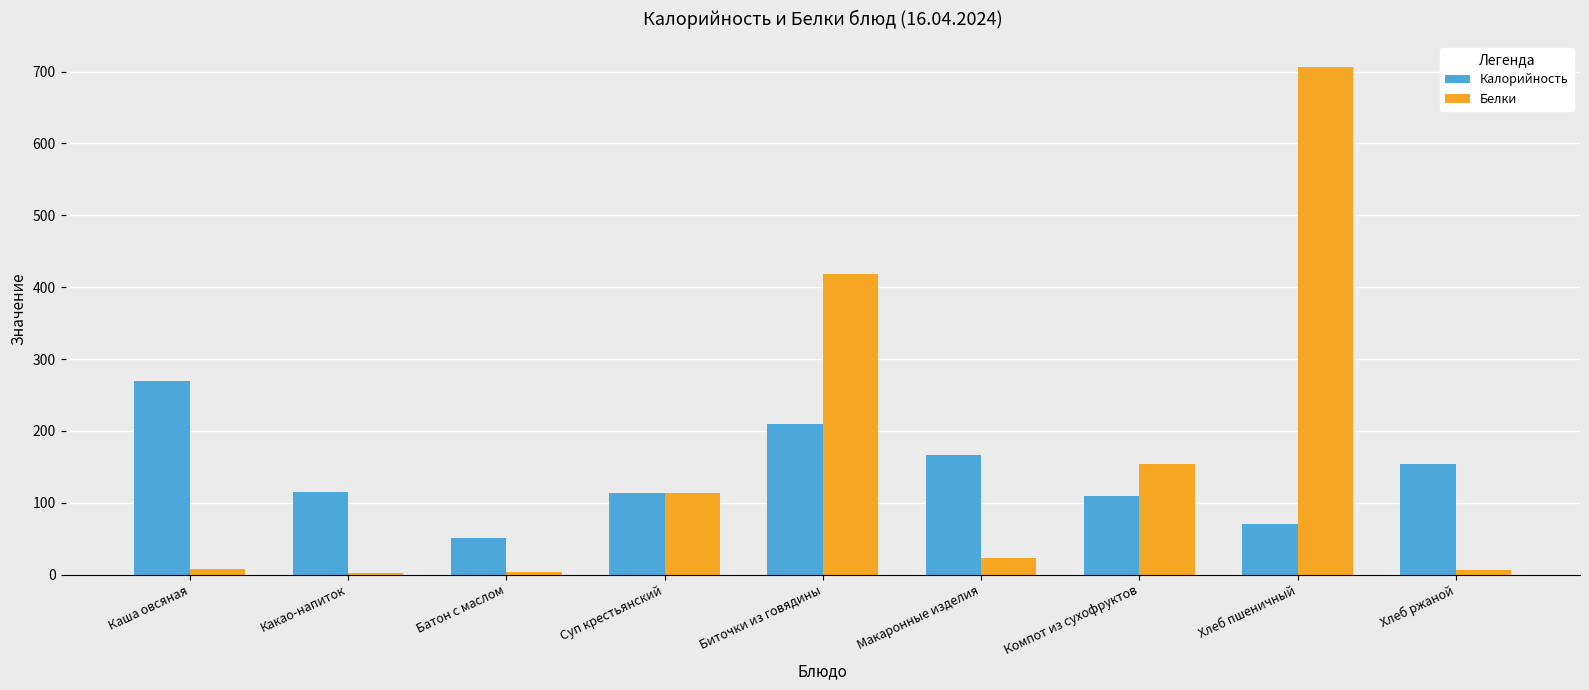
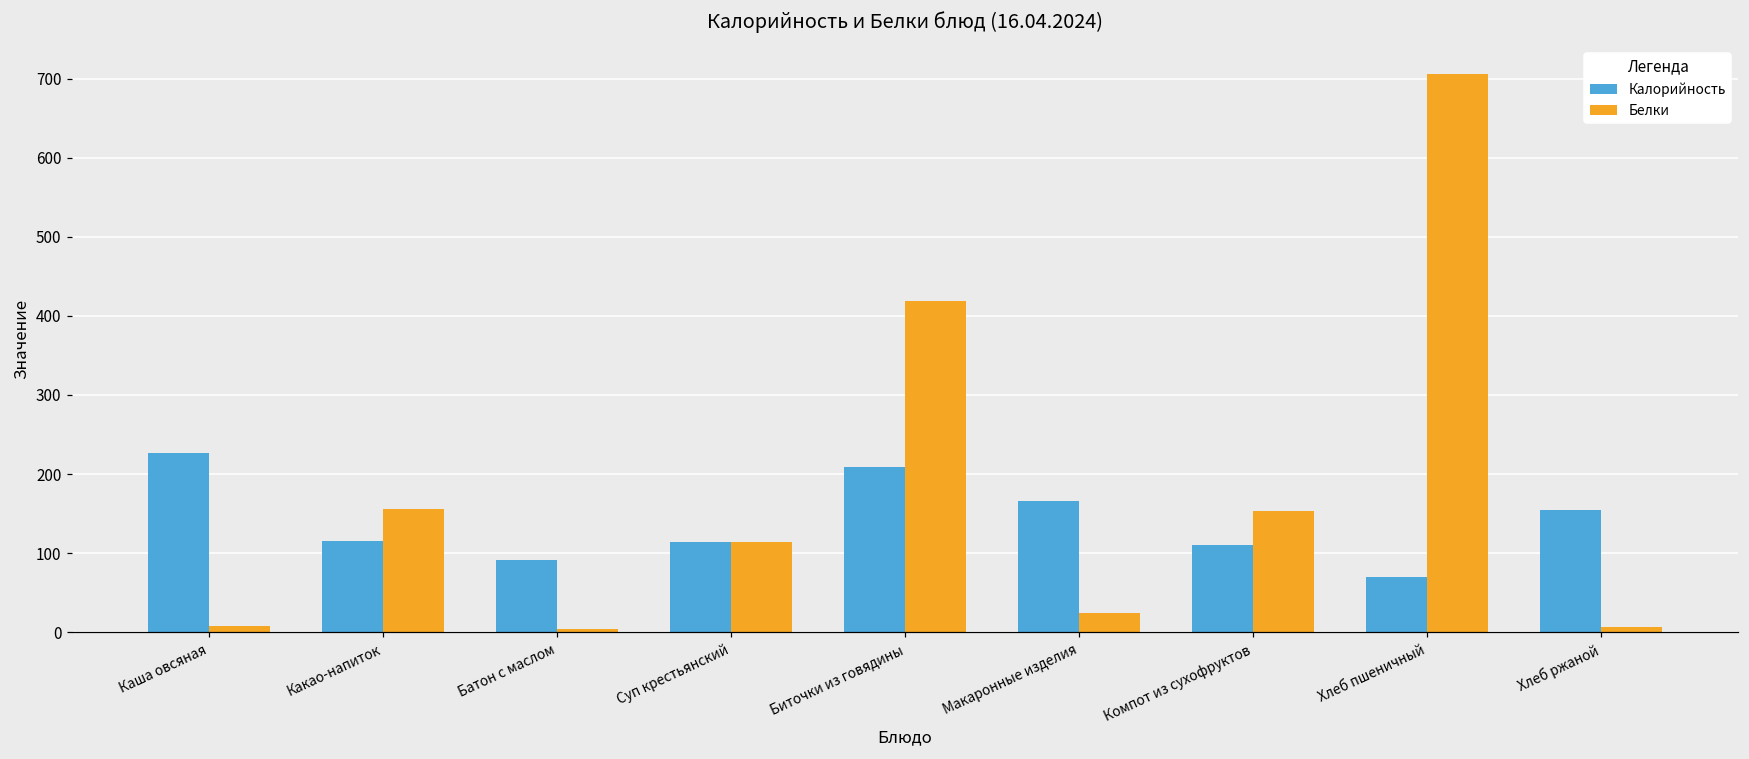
Калорийность, Каша овсяная: 270 -> 230
Белки, Какао-напиток: 0 -> 160
Калорийность, Батон с маслом: 50 -> 90
